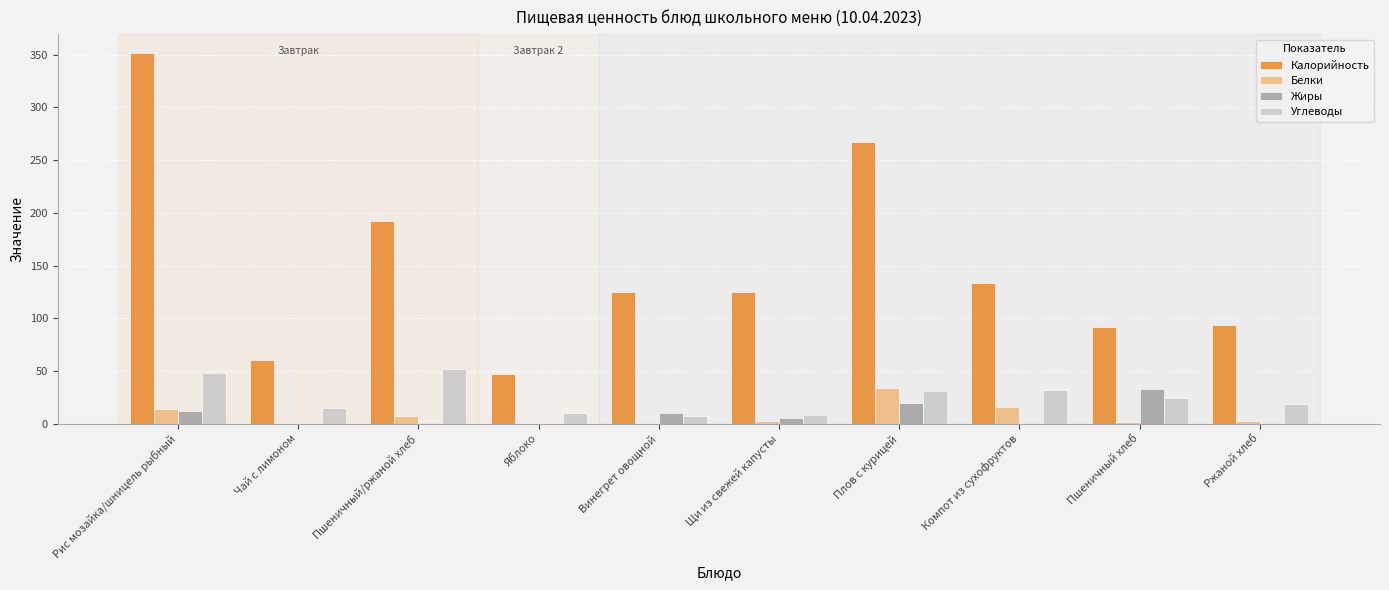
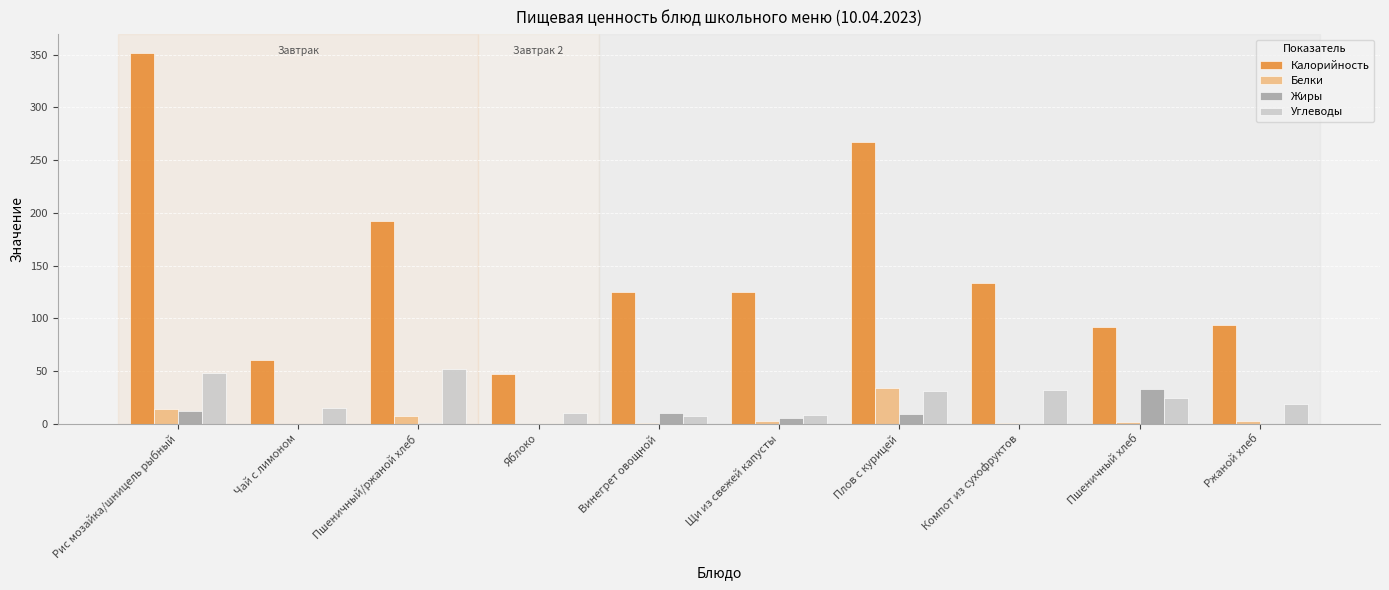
Жиры, Плов с курицей: 20 -> 9
Белки, Компот из сухофруктов: 16 -> 1
